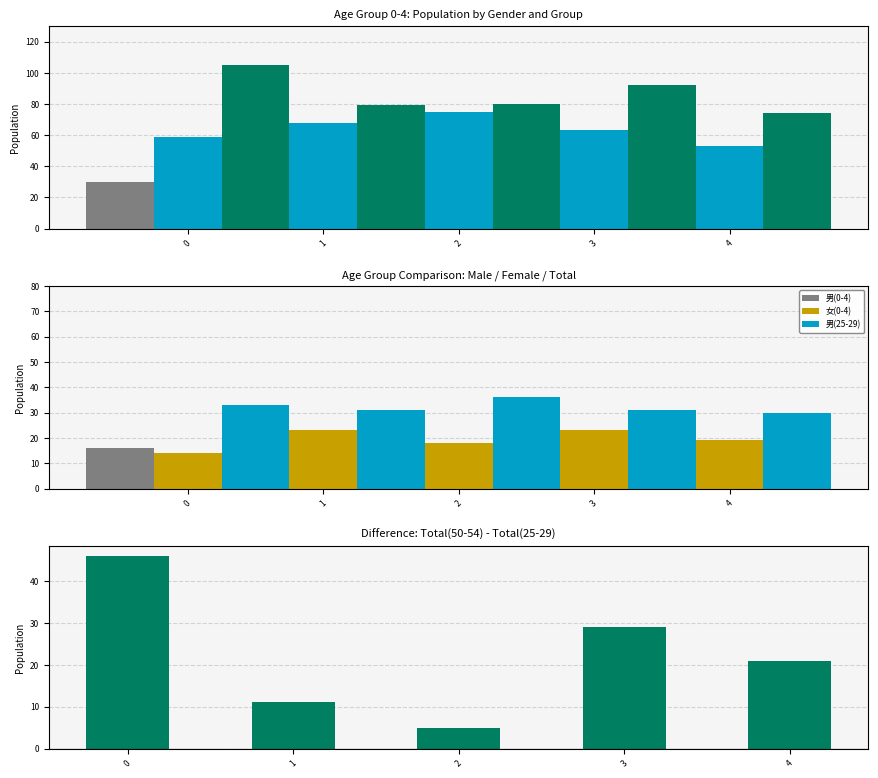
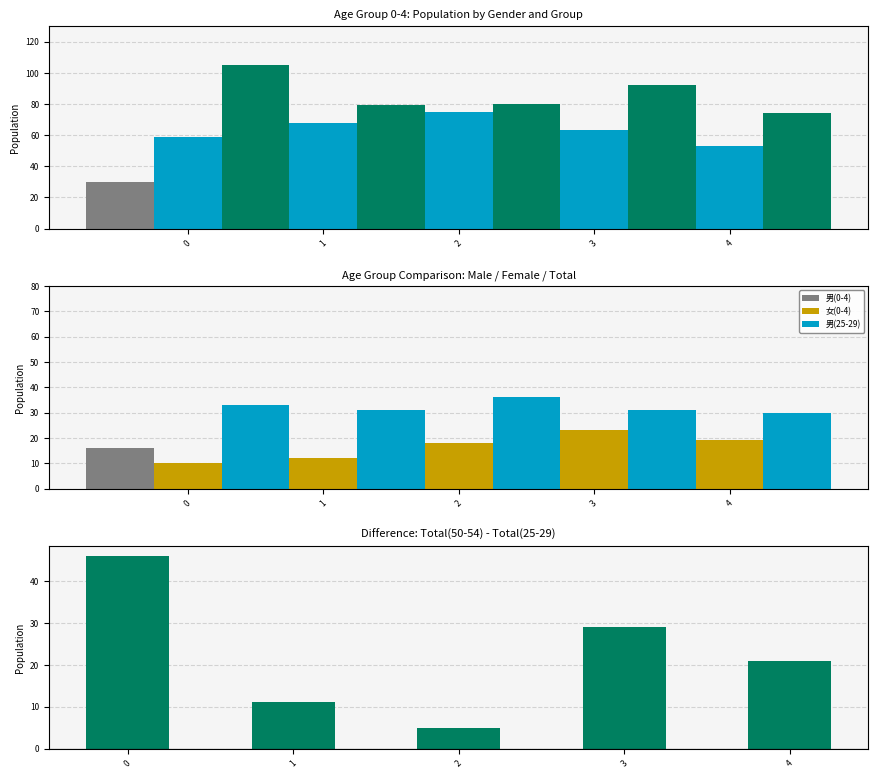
Age Group Comparison: Male / Female / Total, 女(0-4), 0: 14 -> 10
Age Group Comparison: Male / Female / Total, 女(0-4), 1: 23 -> 12
